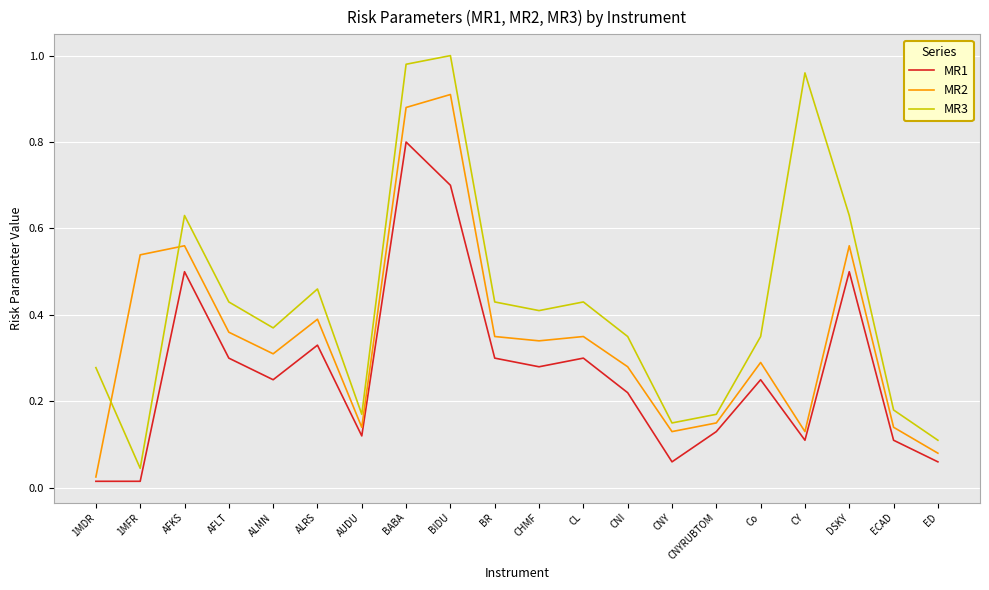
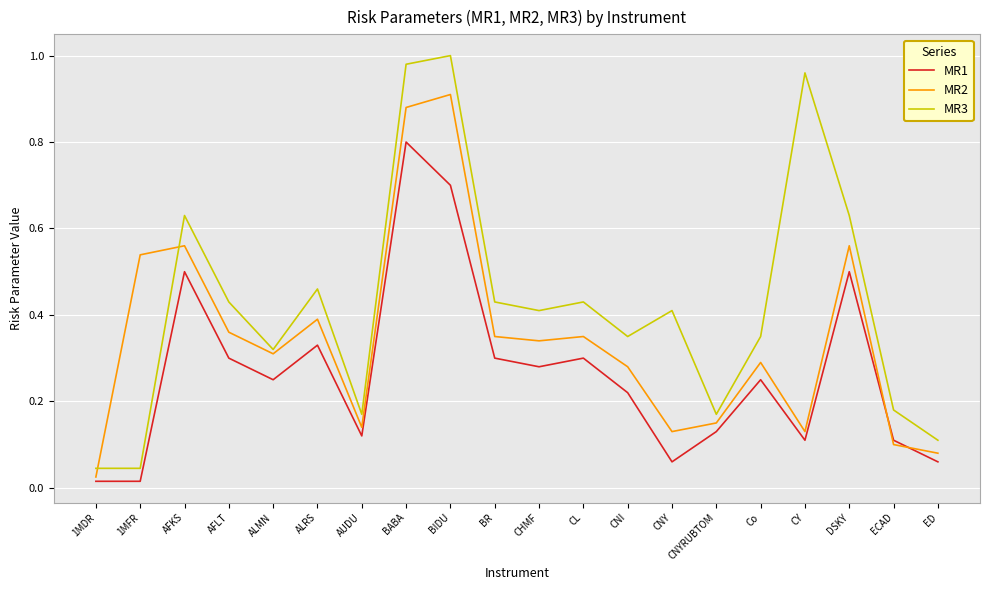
MR3, 1MDR: 0.28 -> 0.05
MR3, ALMN: 0.37 -> 0.32
MR3, CNY: 0.15 -> 0.41
MR2, ECAD: 0.14 -> 0.10
